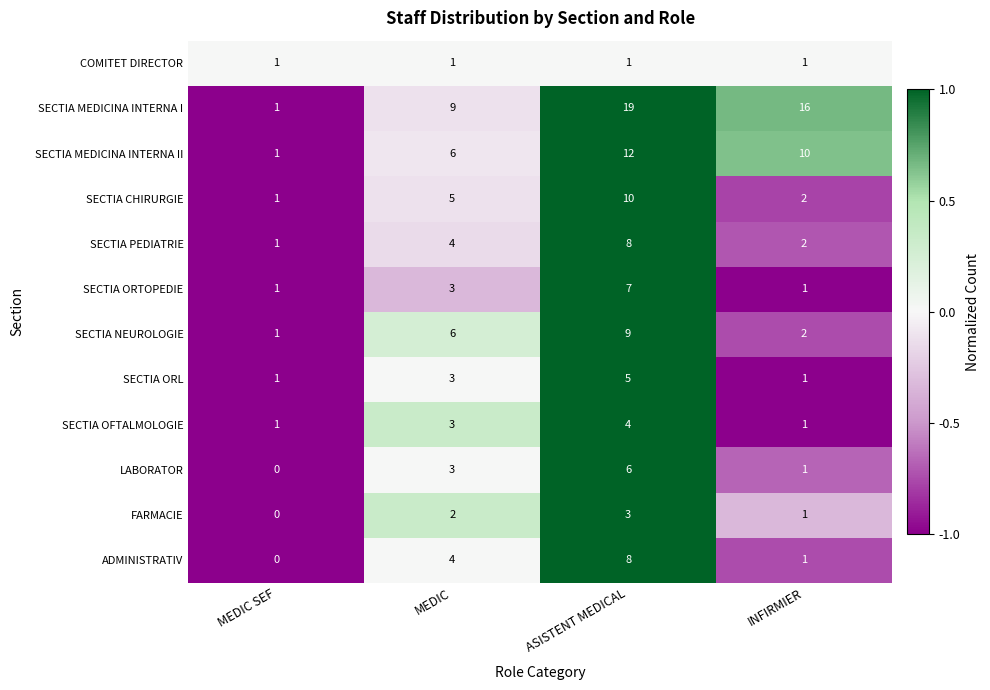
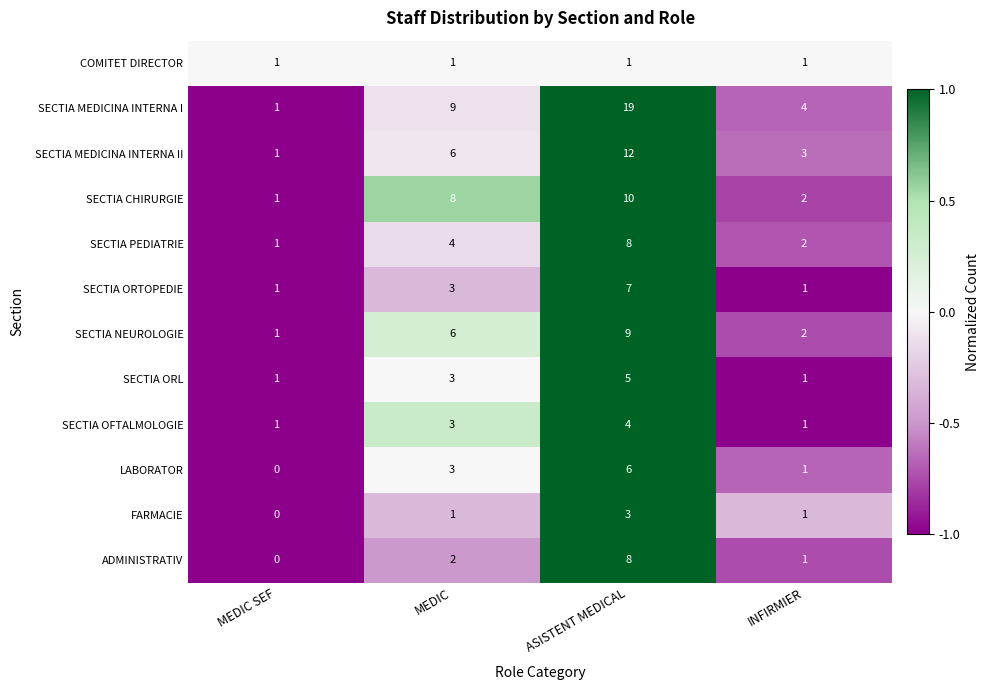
SECTIA MEDICINA INTERNA I, INFIRMIER: 16 -> 4
SECTIA MEDICINA INTERNA II, INFIRMIER: 10 -> 3
SECTIA CHIRURGIE, MEDIC: 5 -> 8
FARMACIE, MEDIC: 2 -> 1
ADMINISTRATIV, MEDIC: 4 -> 2
